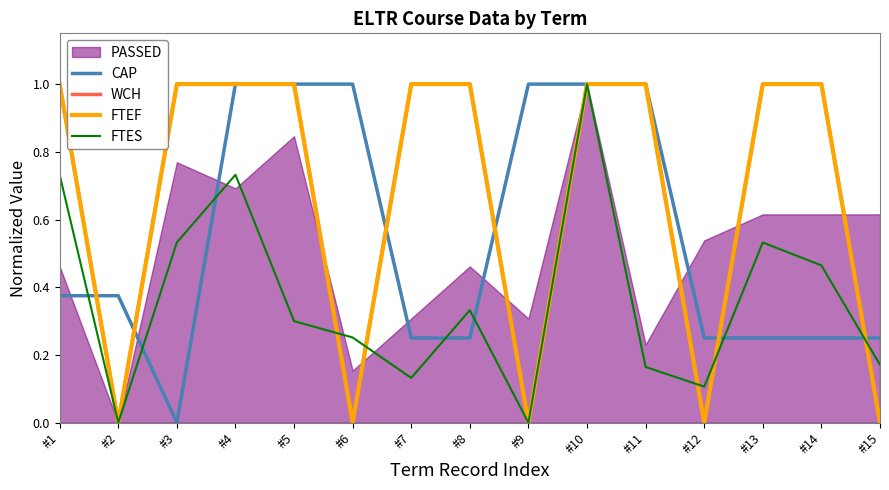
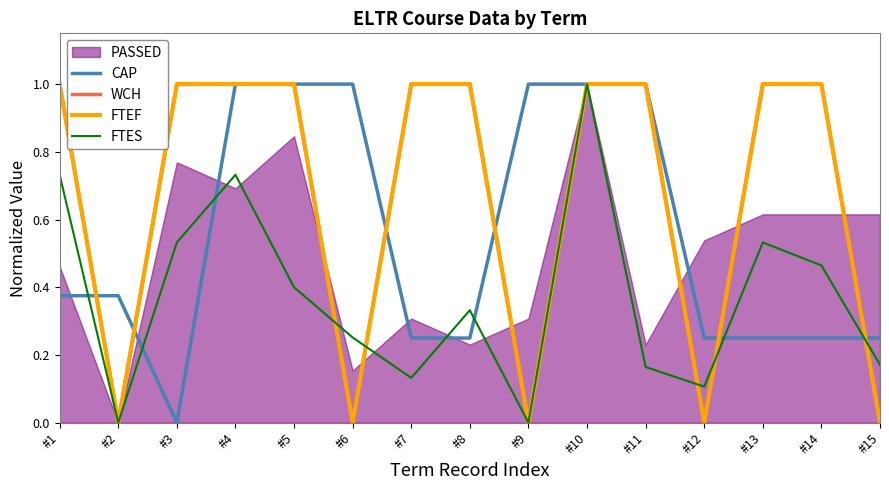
FTES, #5: 0.30 -> 0.40
PASSED, #8: 0.46 -> 0.23
